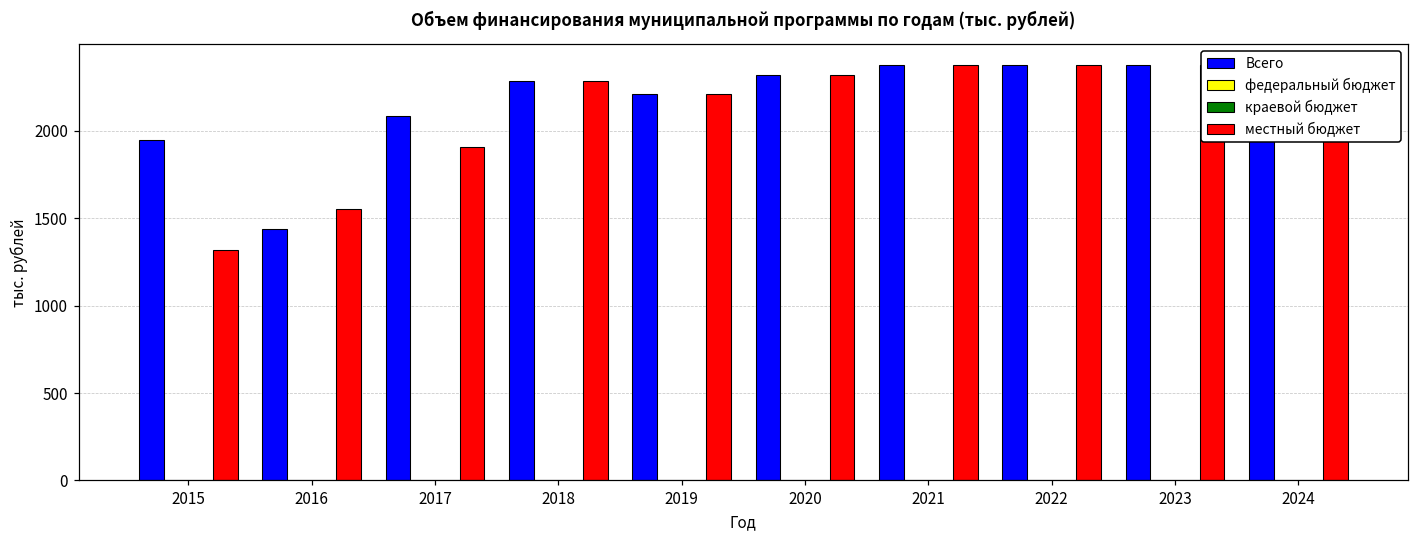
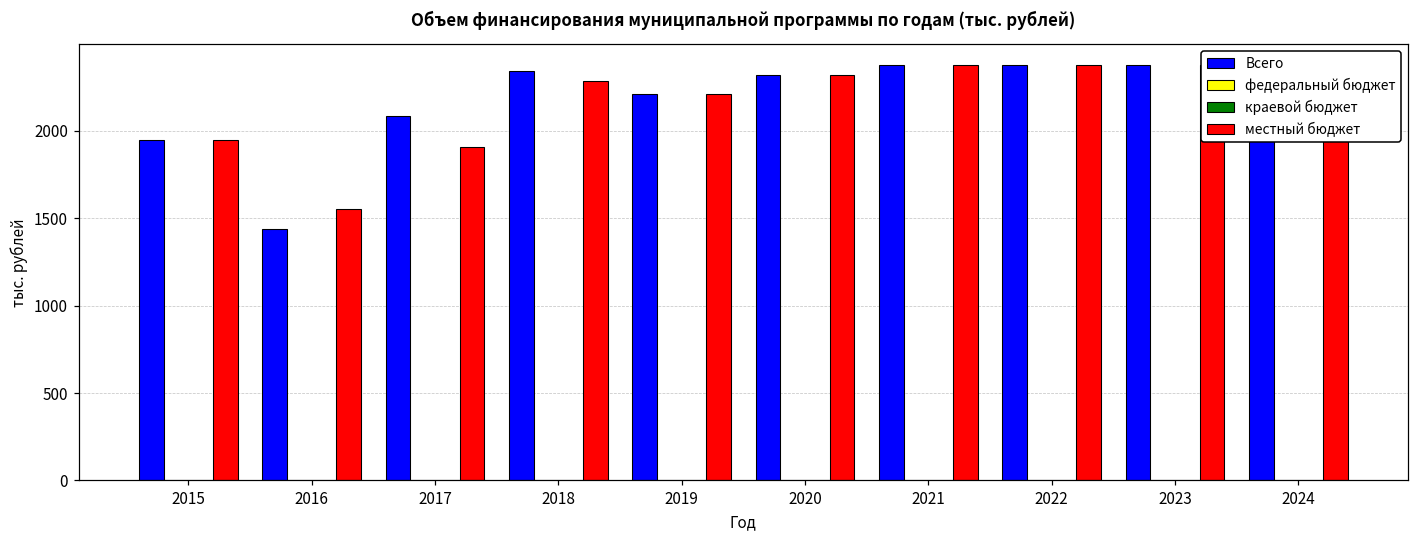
местный бюджет, 2015: 1320 -> 1950
Всего, 2018: 2290 -> 2340
